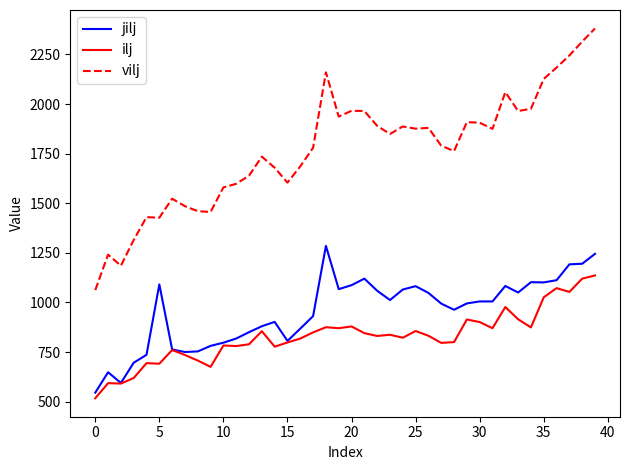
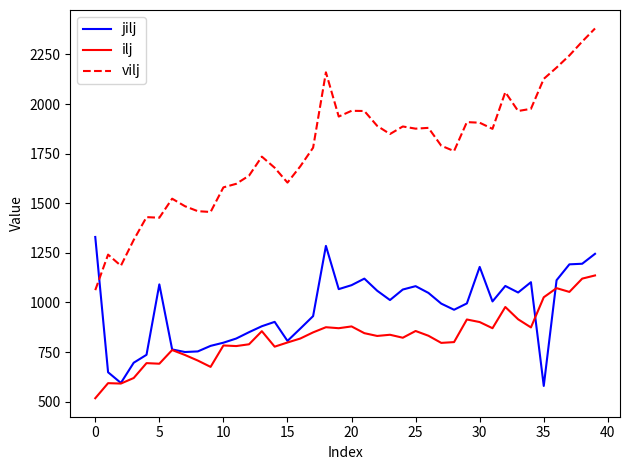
jilj, 0: 550 -> 1330
jilj, 30: 1010 -> 1180
jilj, 35: 1100 -> 580
